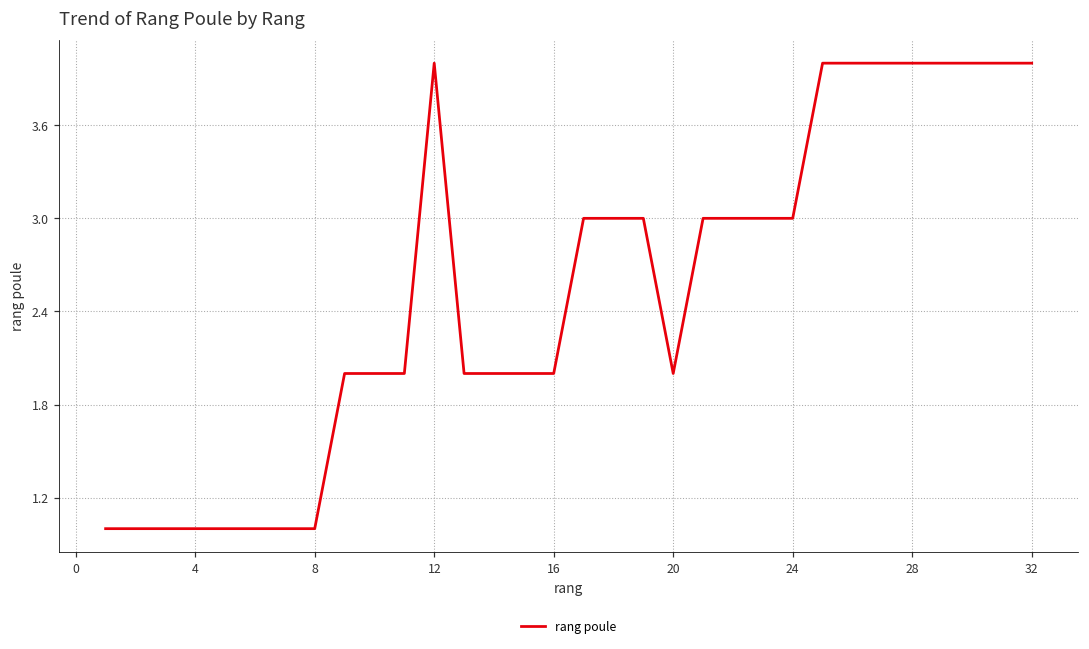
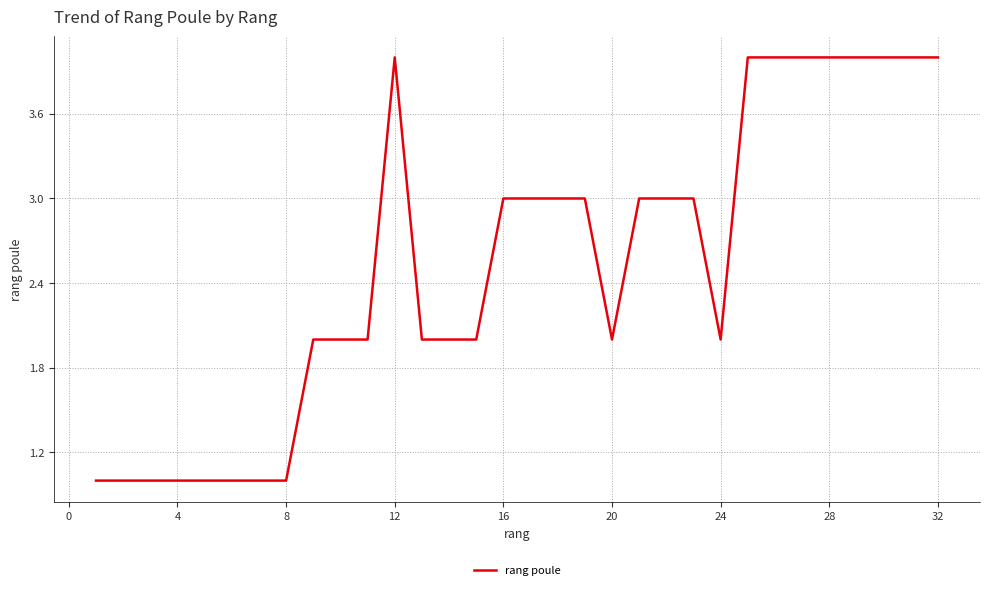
16: 2 -> 3
24: 3 -> 2
